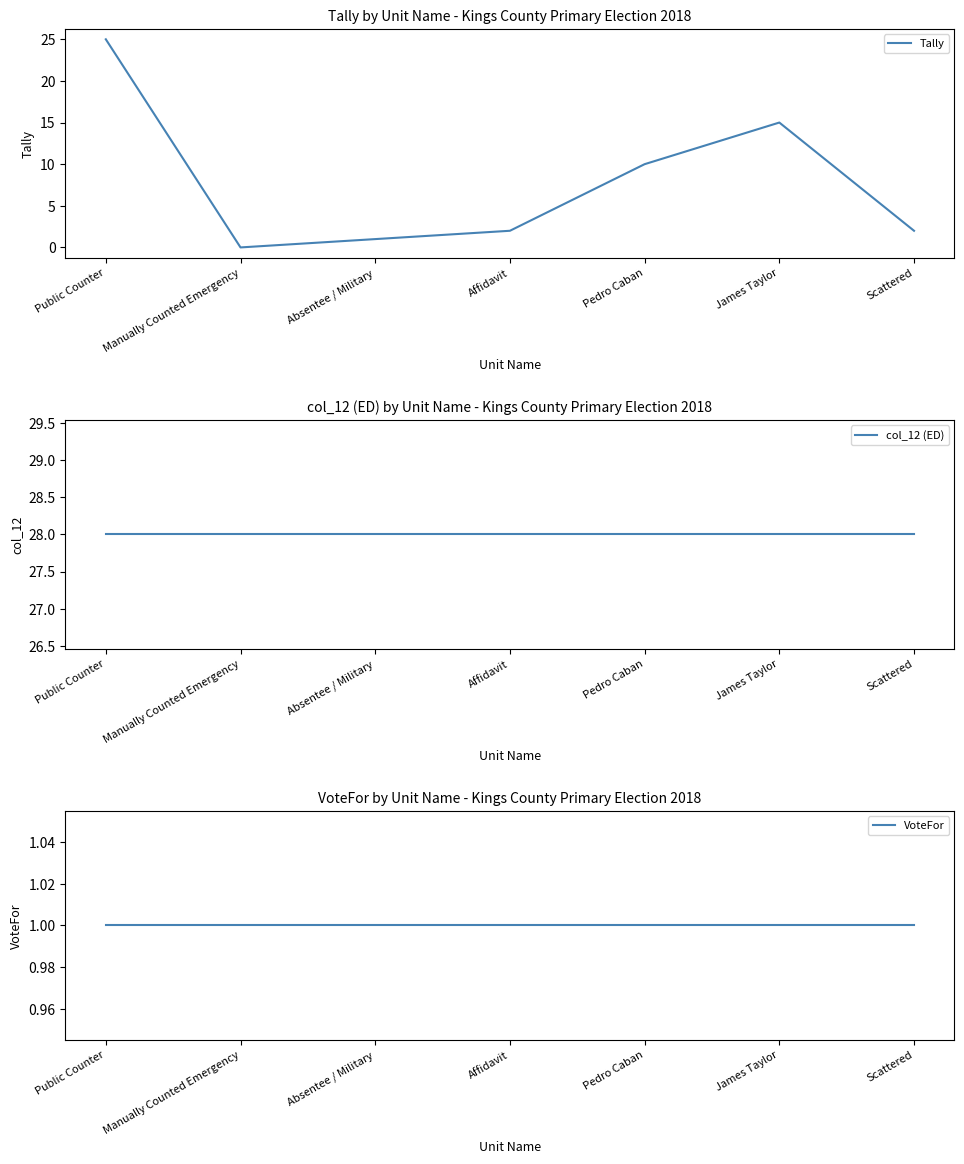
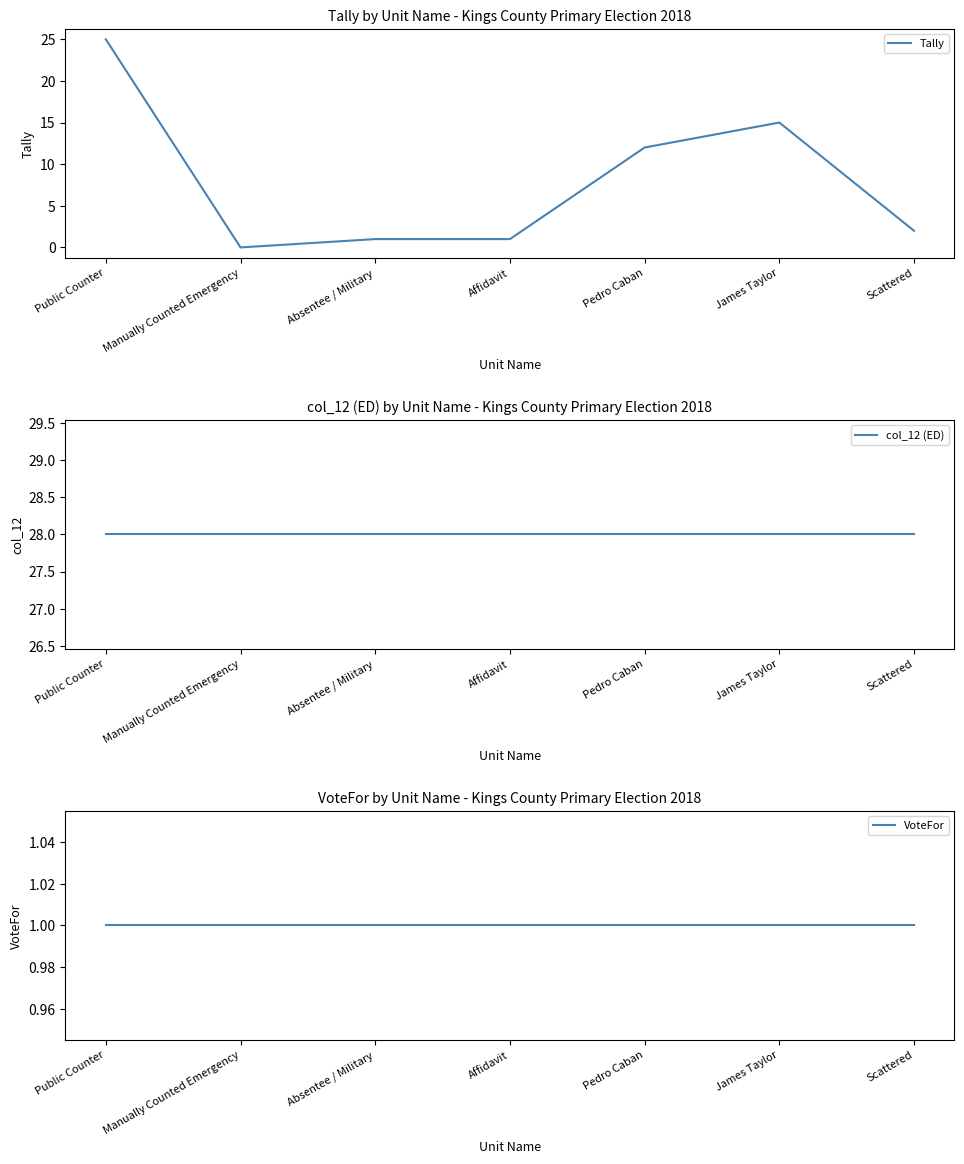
Tally by Unit Name - Kings County Primary Election 2018, Affidavit: 2 -> 1
Tally by Unit Name - Kings County Primary Election 2018, Pedro Caban: 10 -> 12
